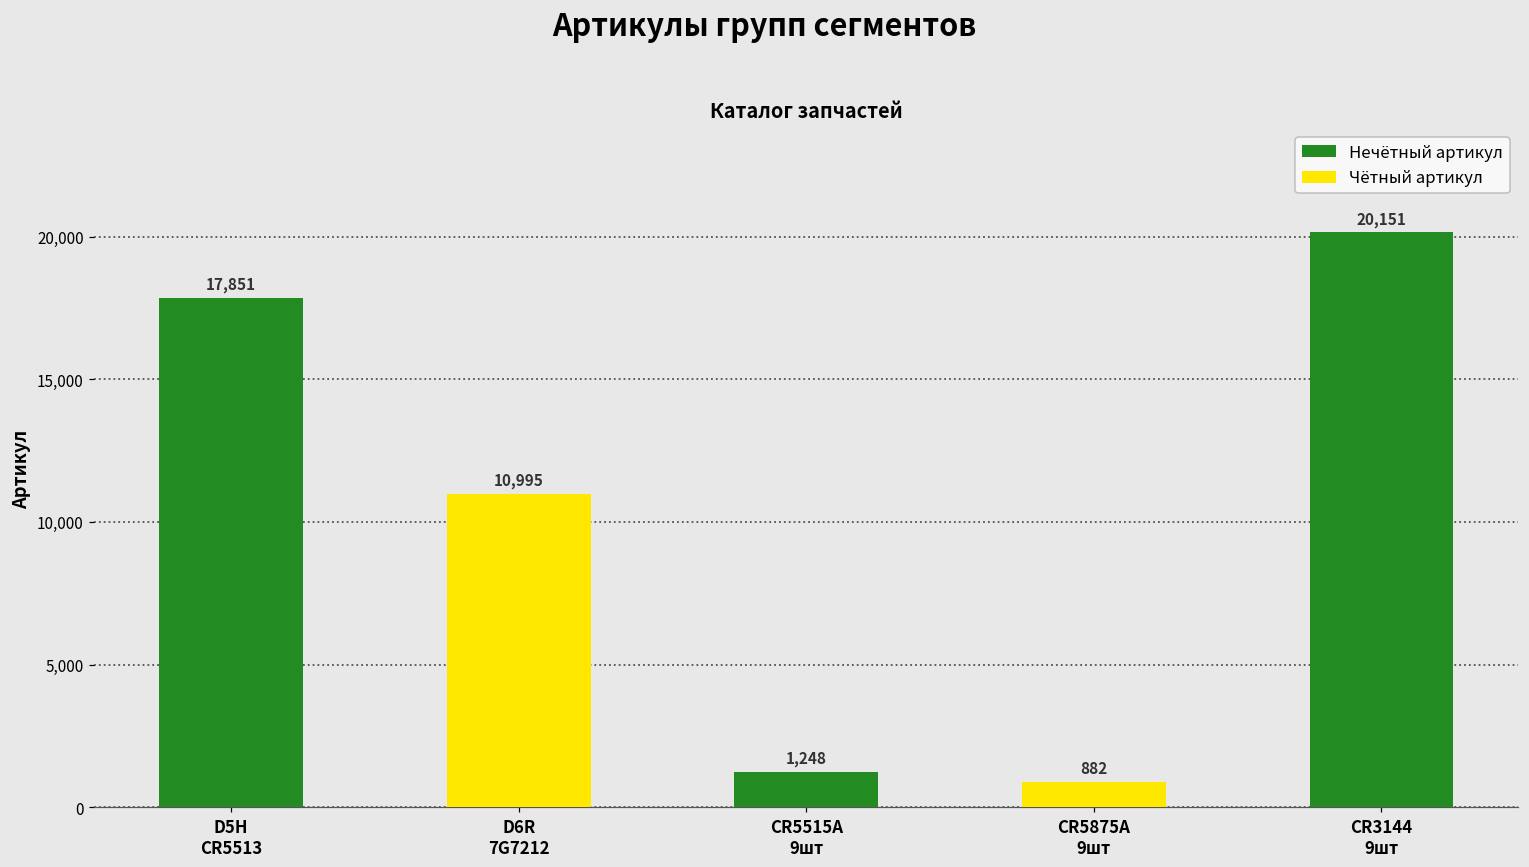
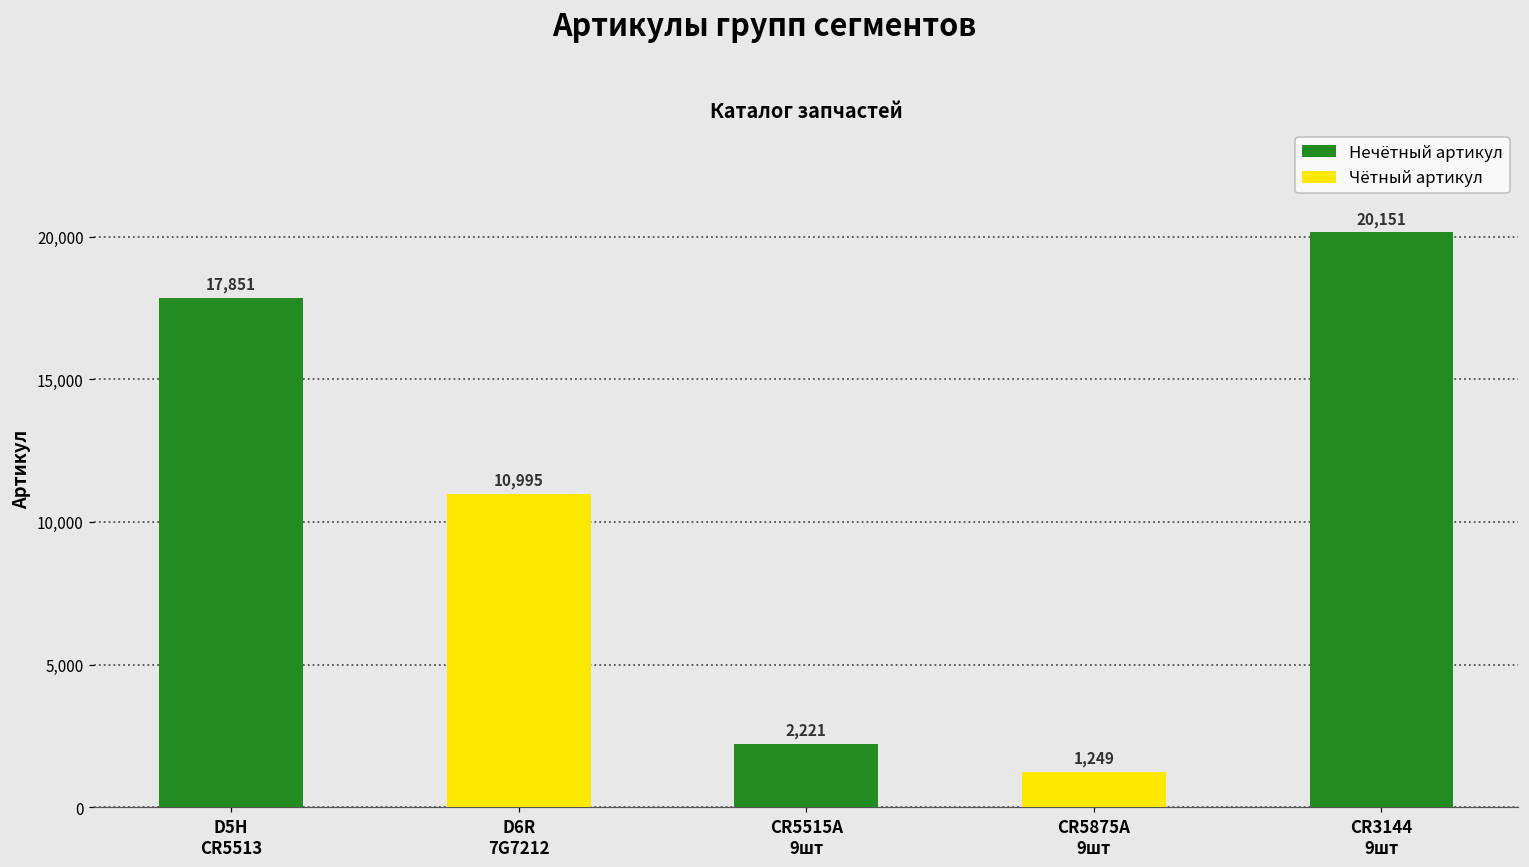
CR5515A 9шт: 1,248 -> 2,221
CR5875A 9шт: 882 -> 1,249
